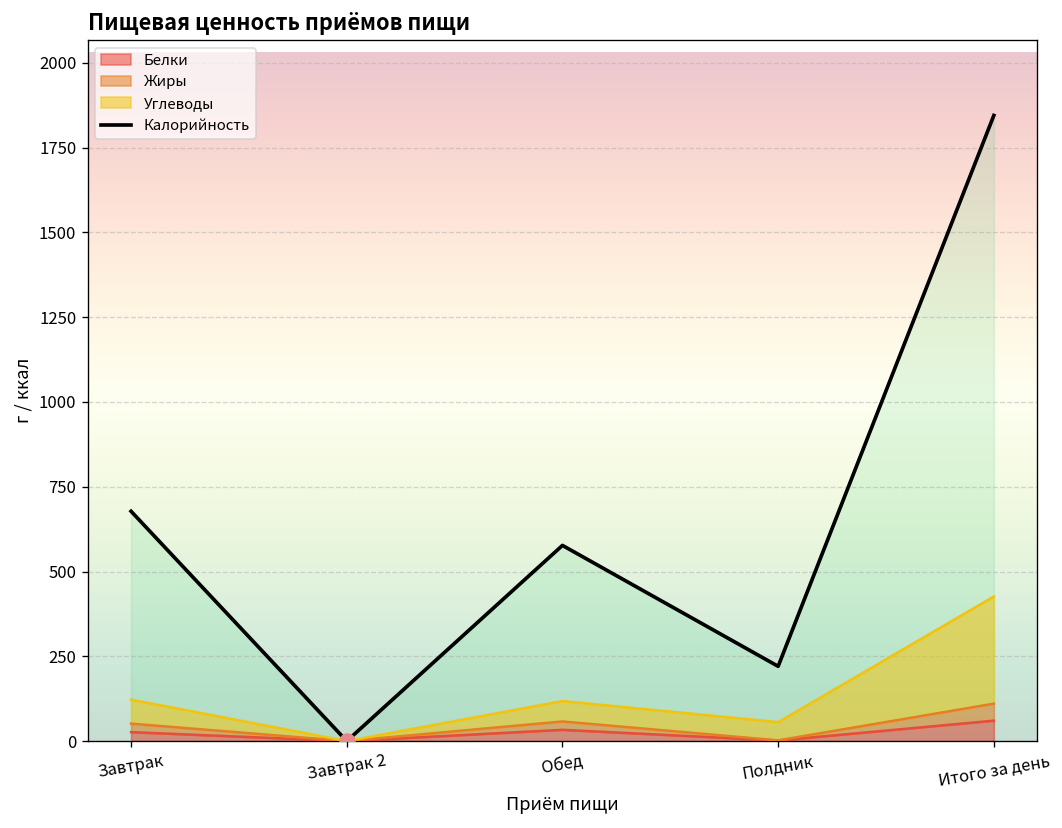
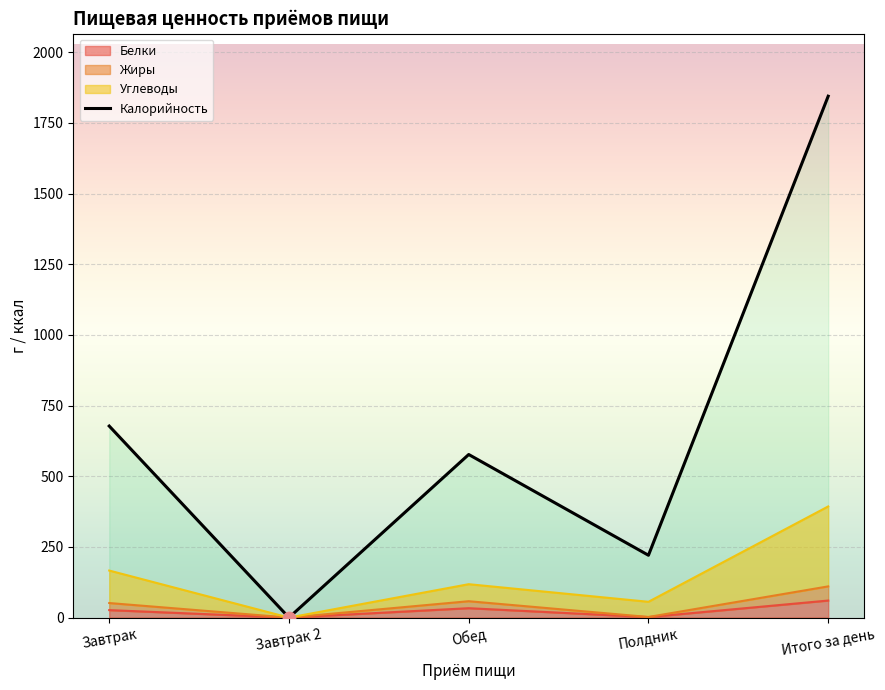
Углеводы, Завтрак: 70 -> 110
Углеводы, Итого за день: 320 -> 280
